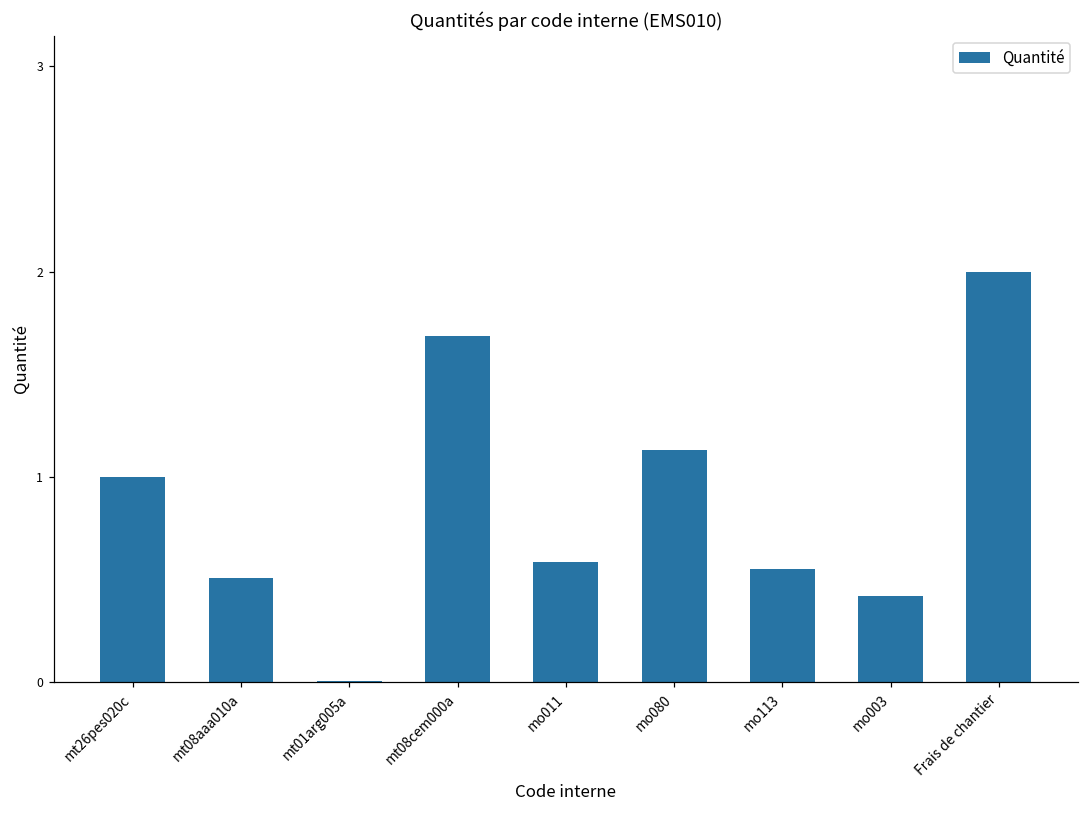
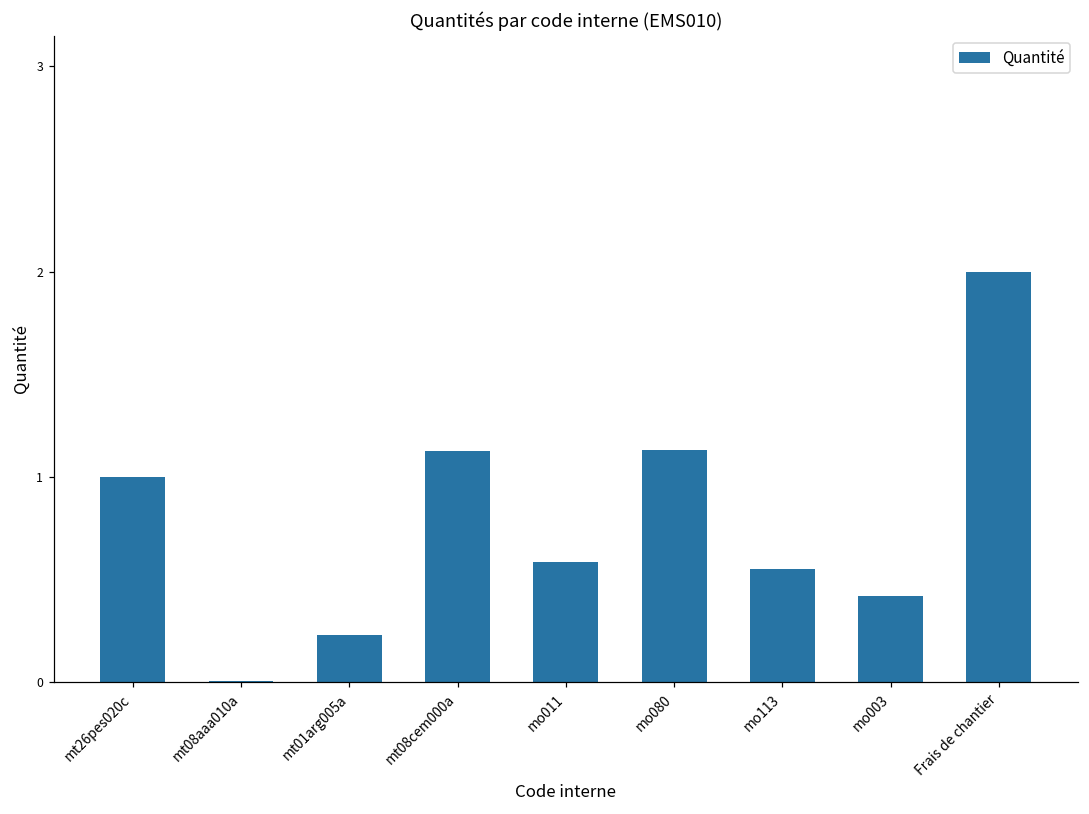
mt08aaa010a: 0.51 -> 0.01
mt01arg005a: 0.01 -> 0.23
mt08cem000a: 1.69 -> 1.13
